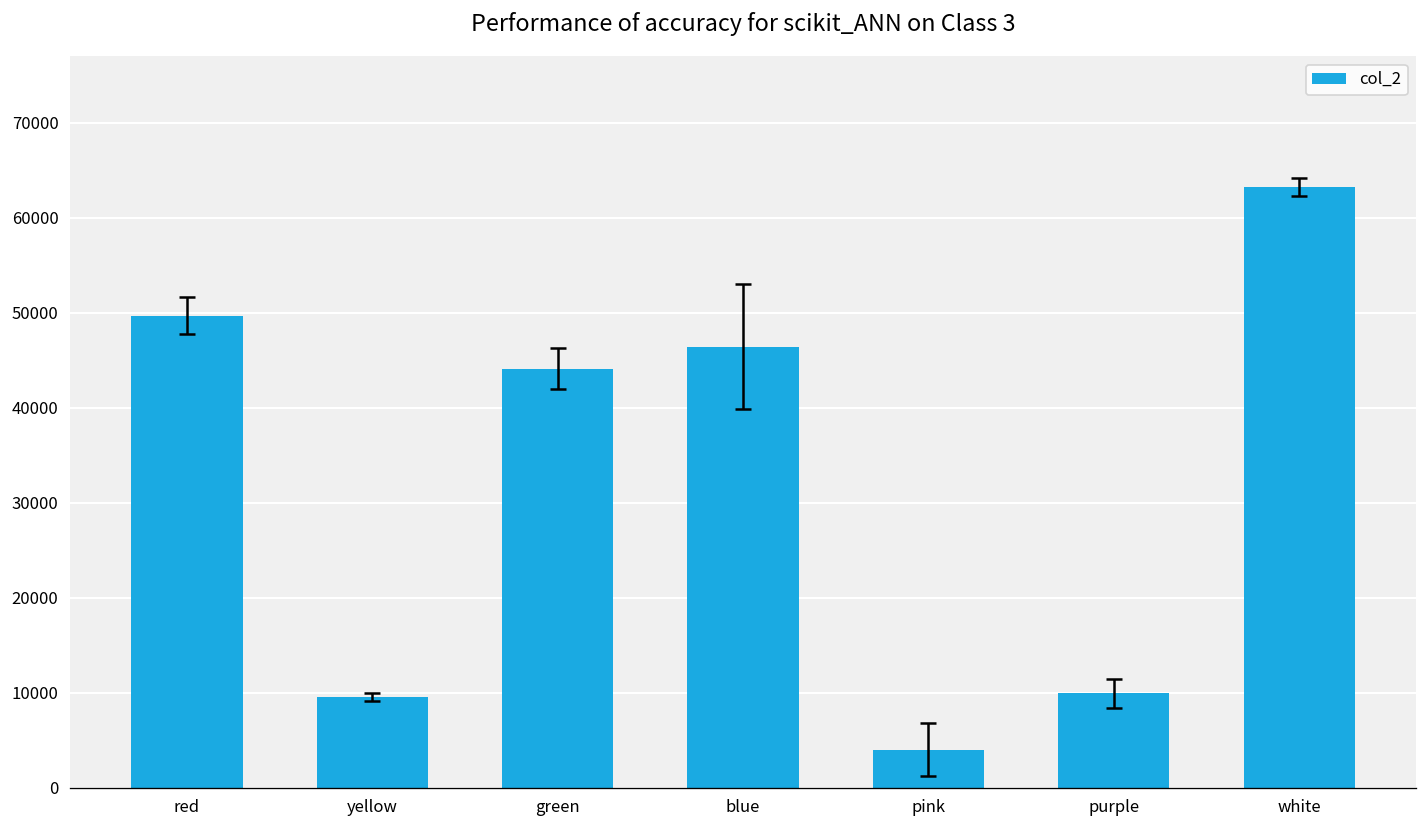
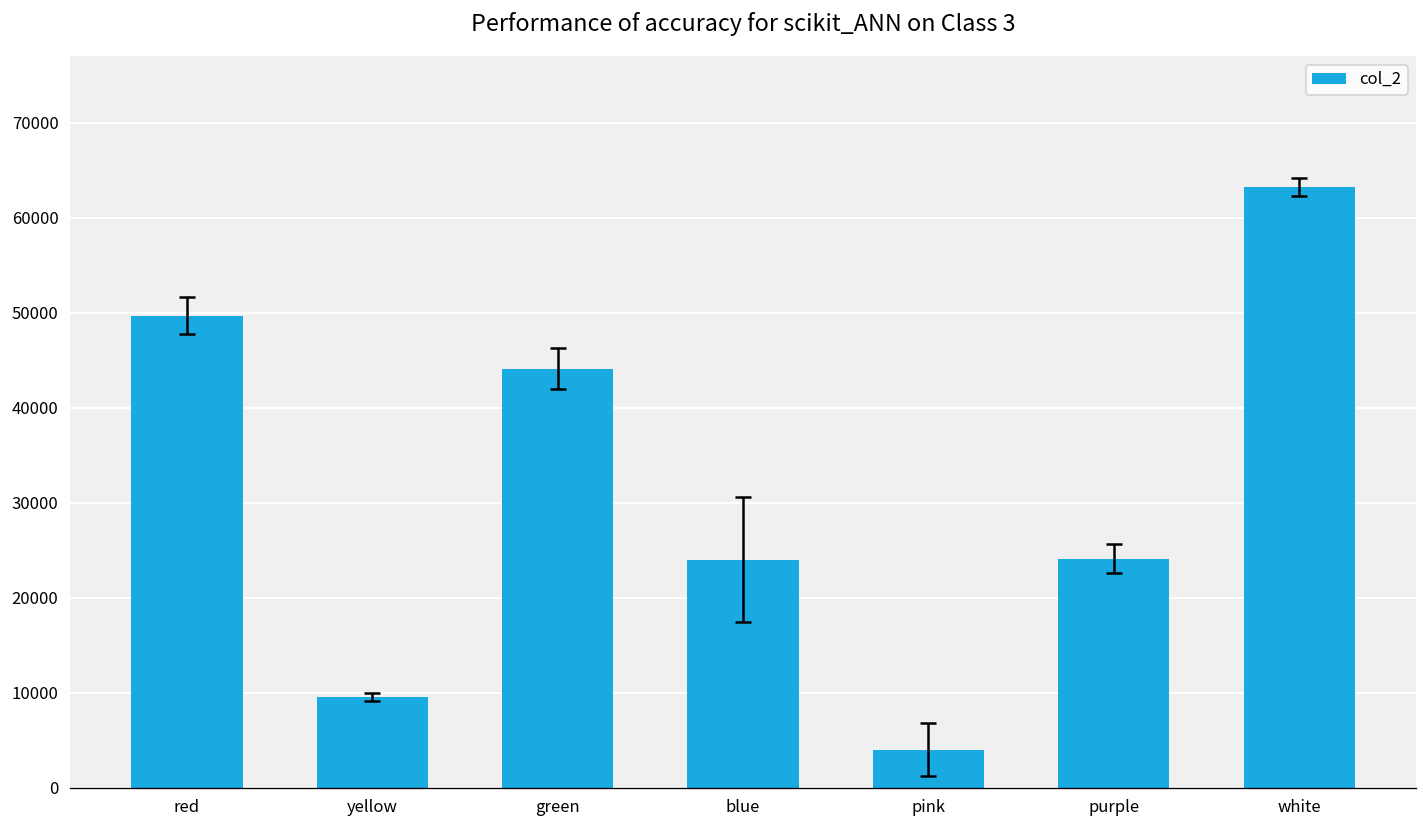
col_2, blue: 46000 -> 24000
col_2, purple: 10000 -> 24000
